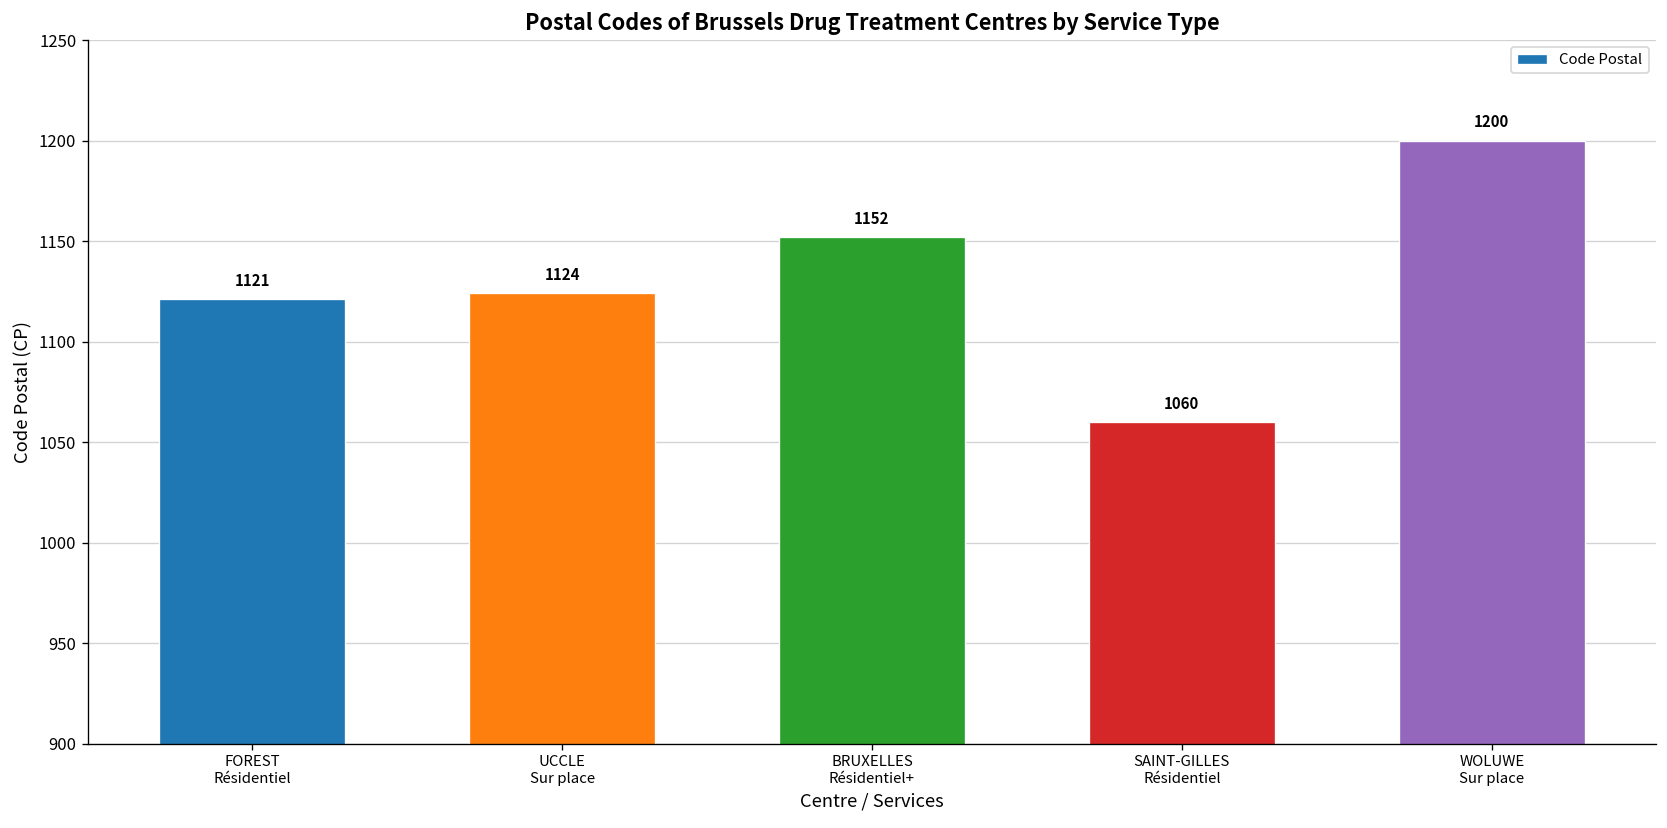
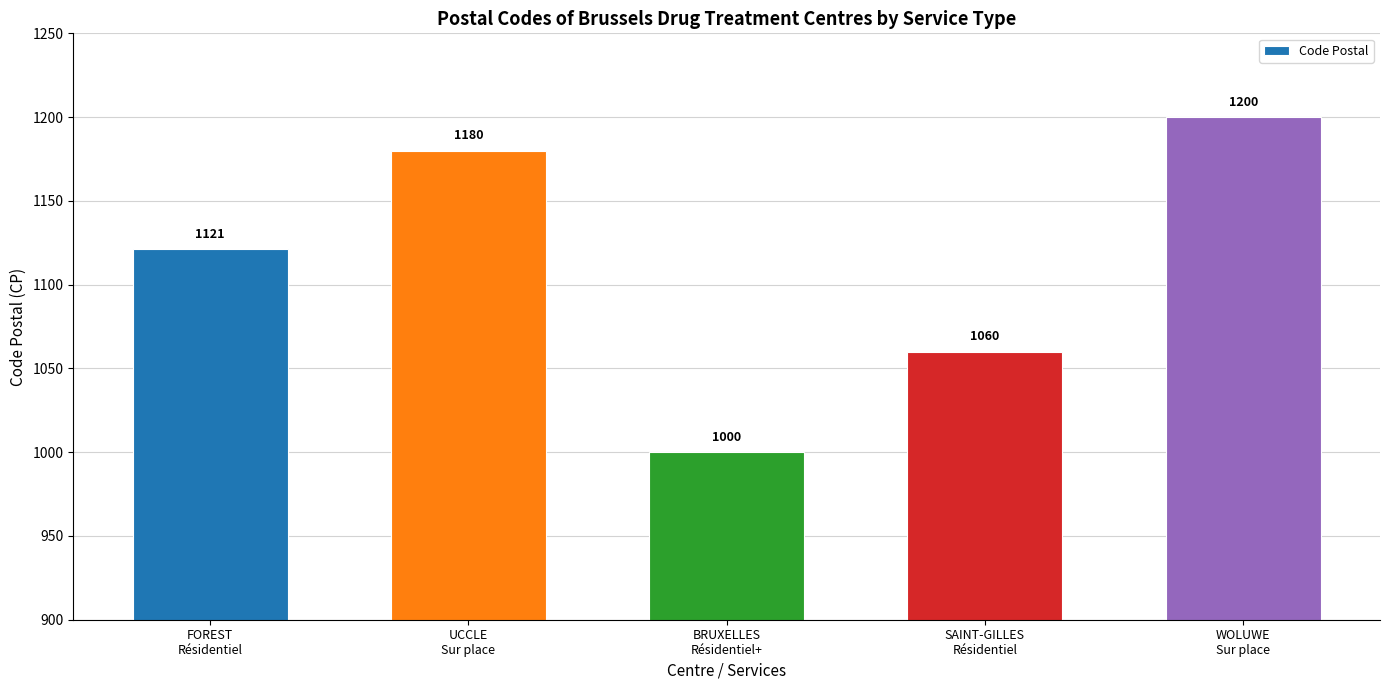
UCCLE Sur place: 1124 -> 1180
BRUXELLES Résidentiel+: 1152 -> 1000
